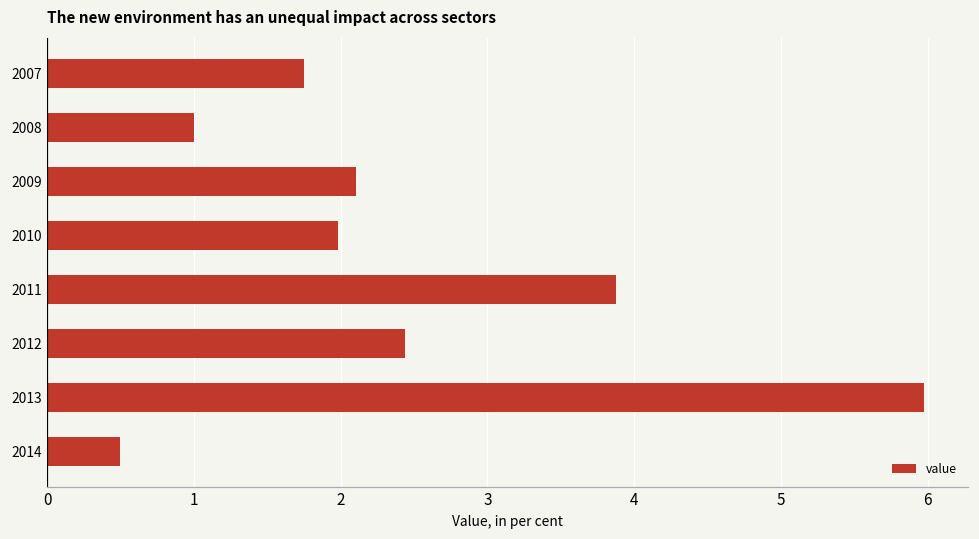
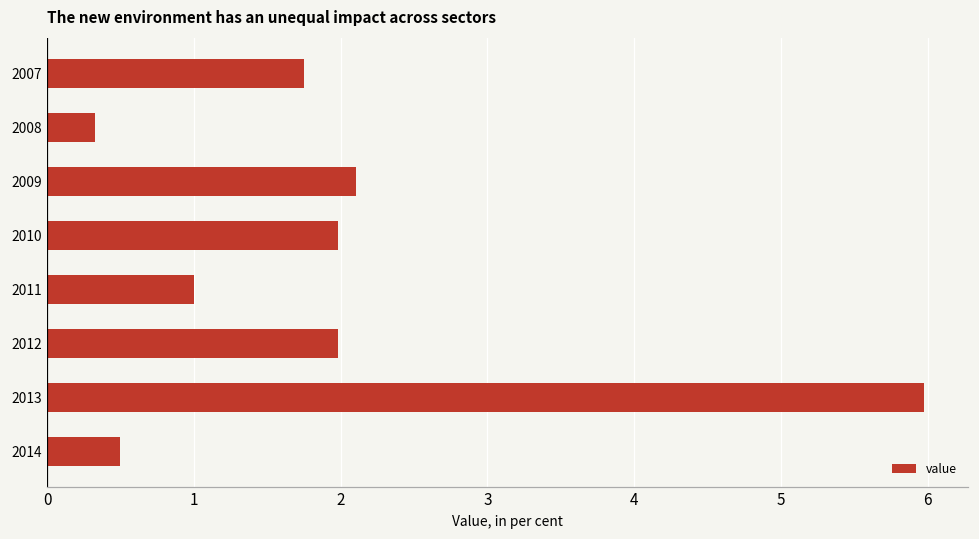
2008: 1.00 -> 0.32
2011: 3.87 -> 1.00
2012: 2.44 -> 1.98
